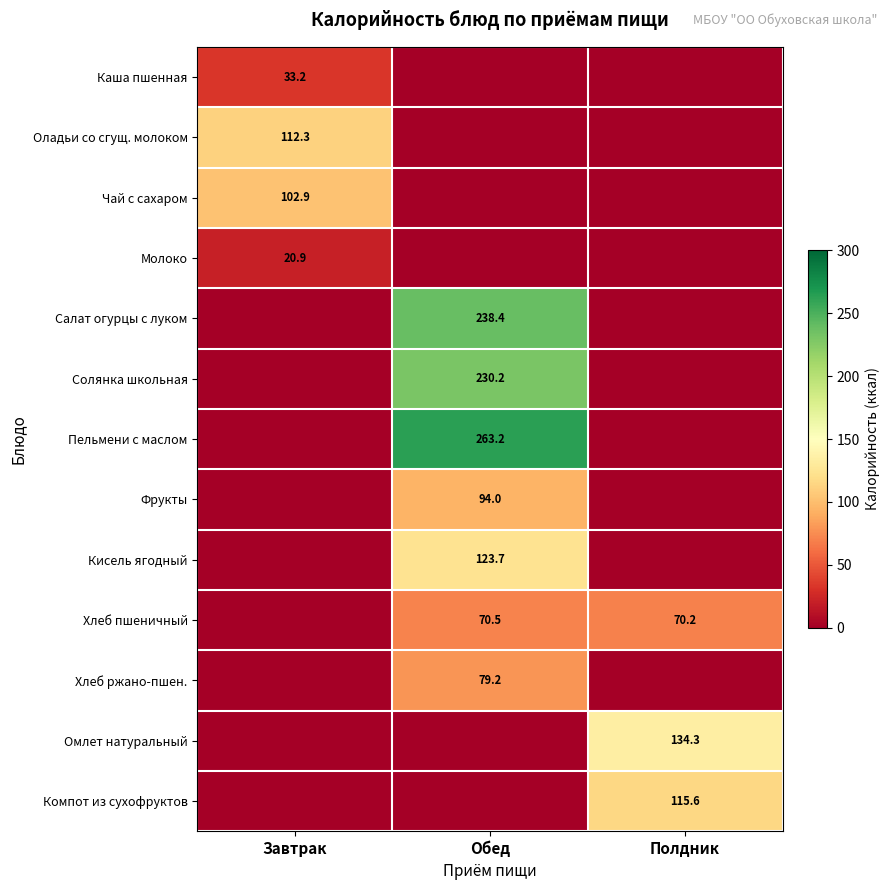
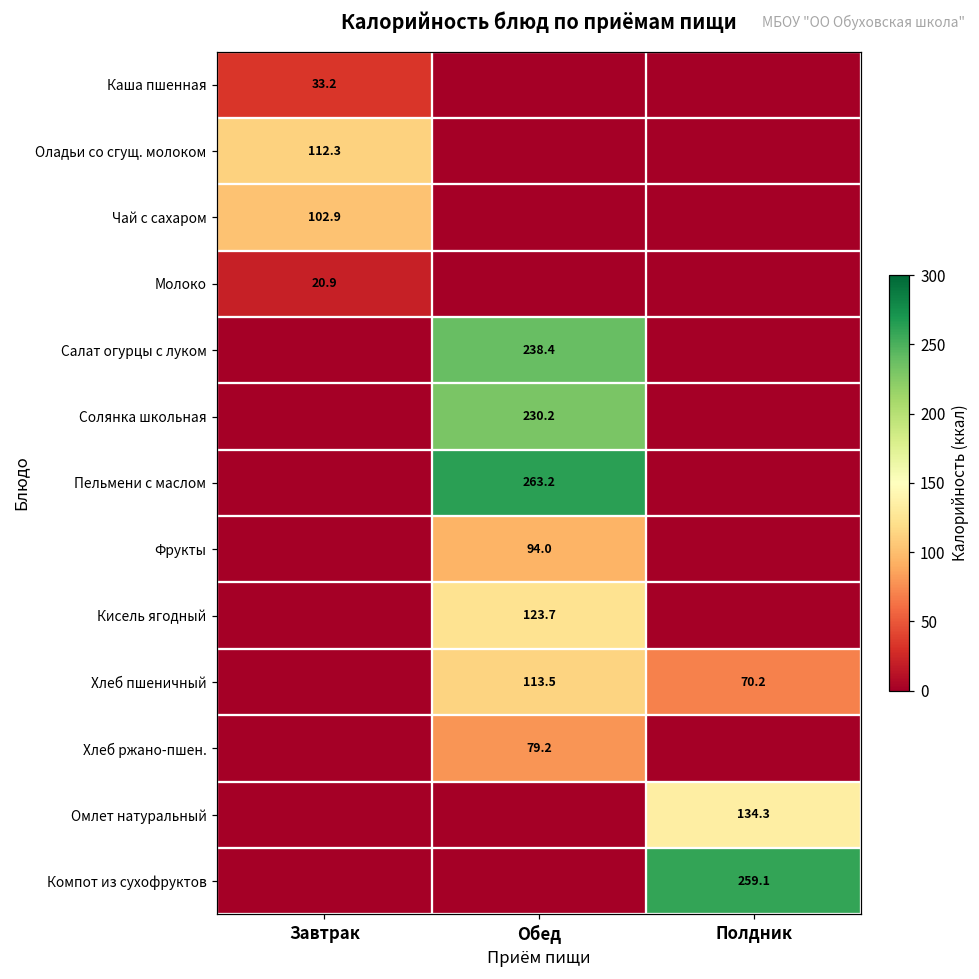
Хлеб пшеничный, Обед: 70.5 -> 113.5
Компот из сухофруктов, Полдник: 115.6 -> 259.1
